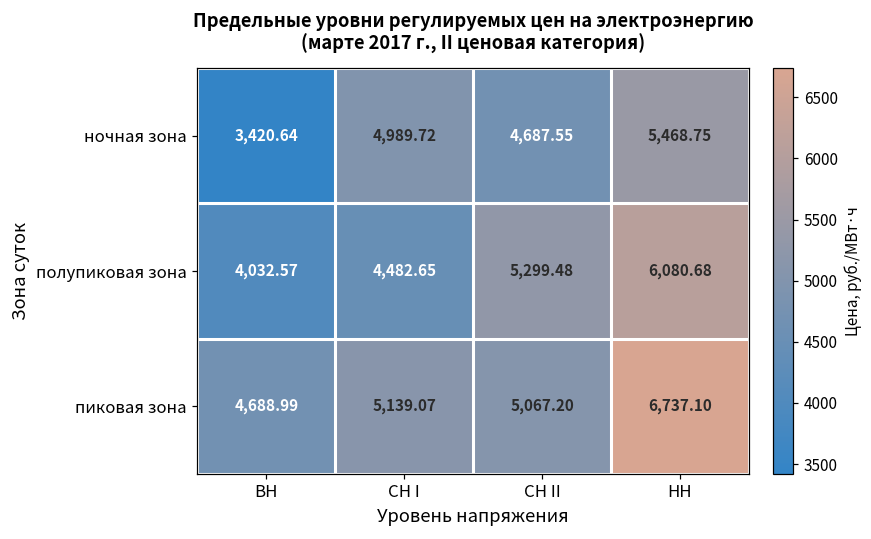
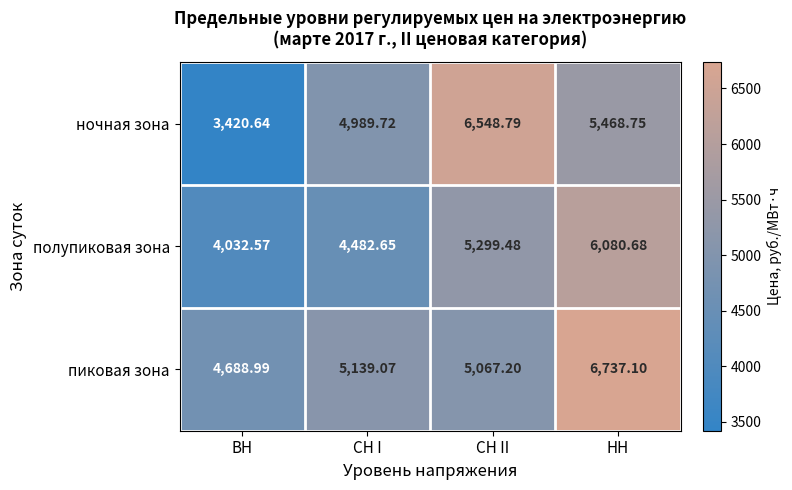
ночная зона, СН II: 4,687.55 -> 6,548.79
